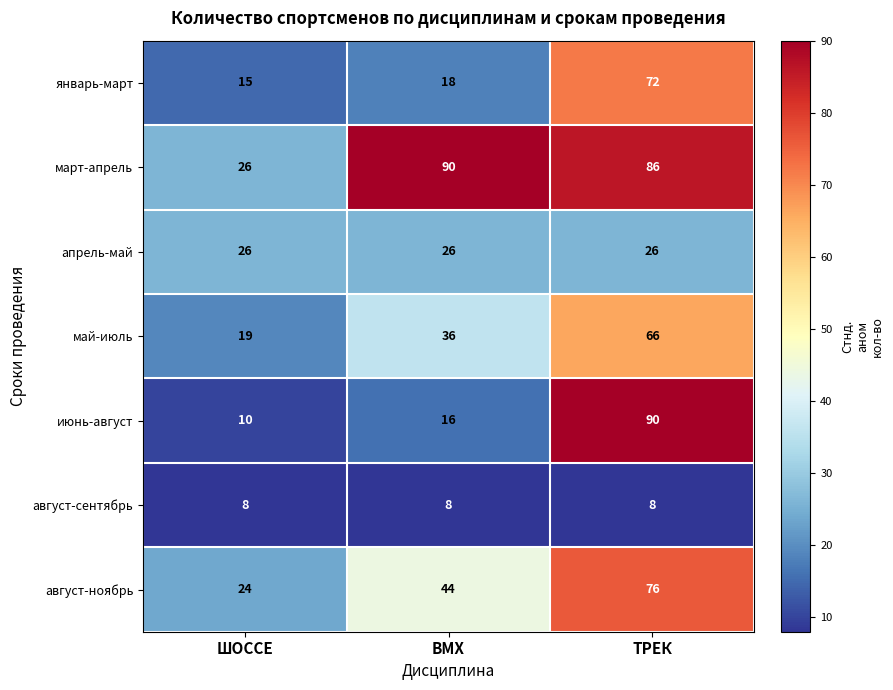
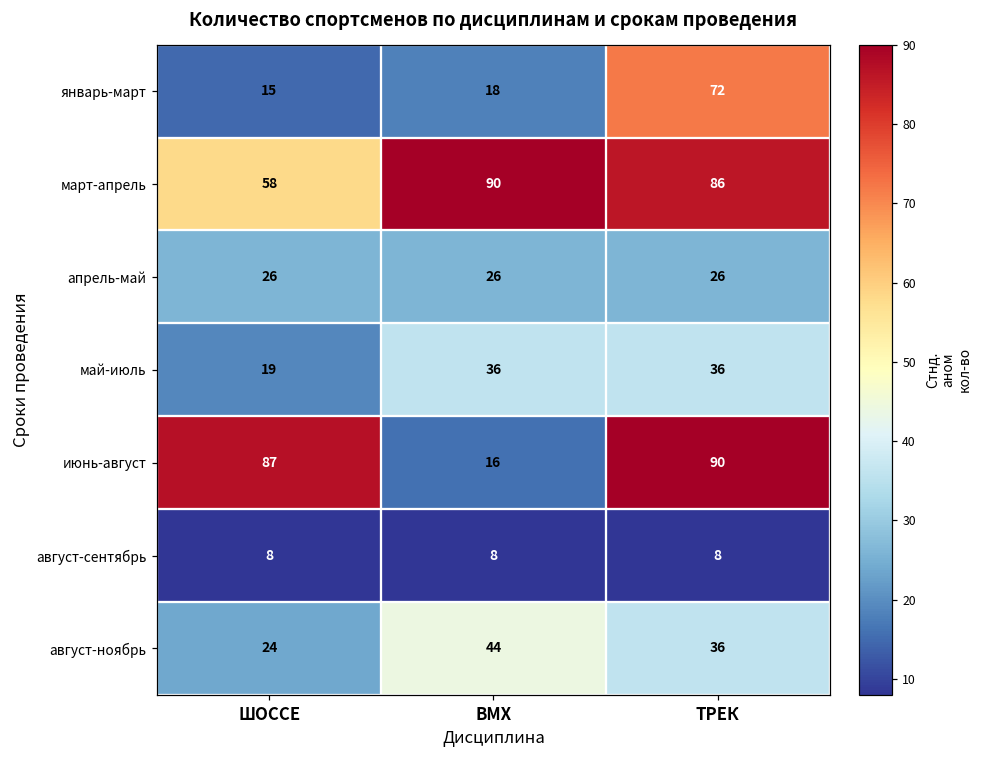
март-апрель, ШОССЕ: 26 -> 58
май-июль, ТРЕК: 66 -> 36
июнь-август, ШОССЕ: 10 -> 87
август-ноябрь, ТРЕК: 76 -> 36
